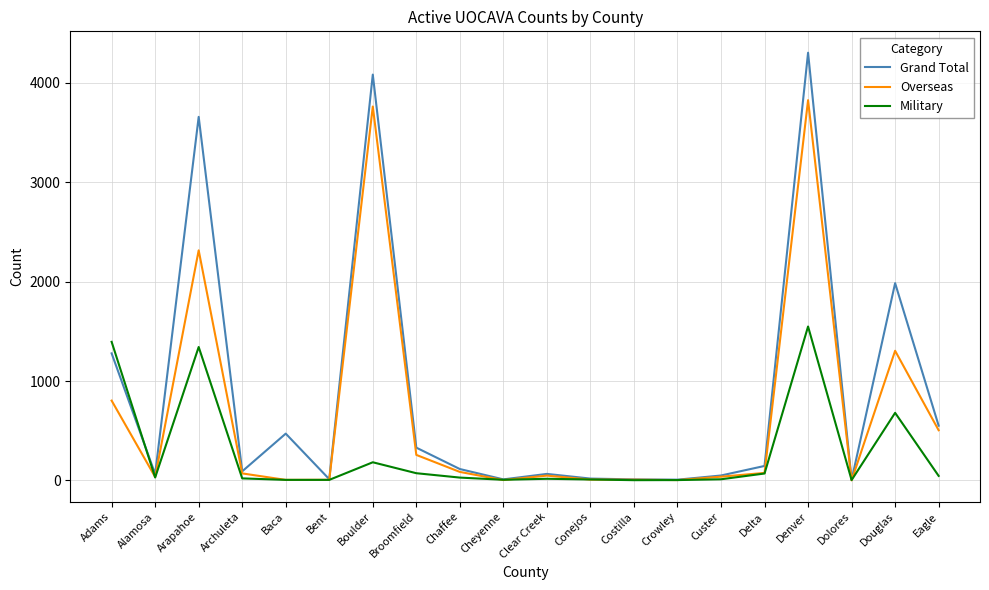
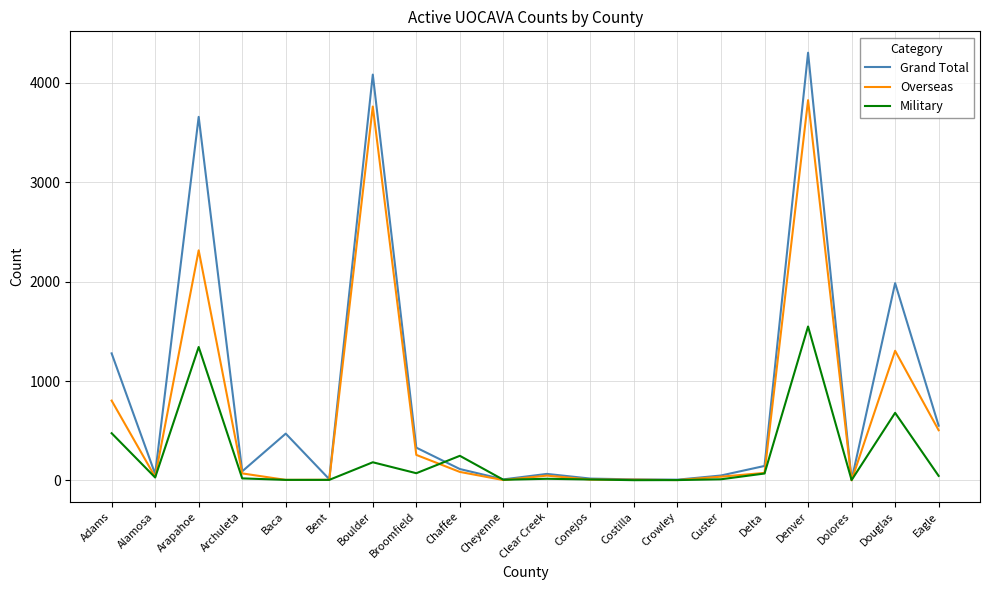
Military, Adams: 1400 -> 500
Military, Chaffee: 0 -> 200
